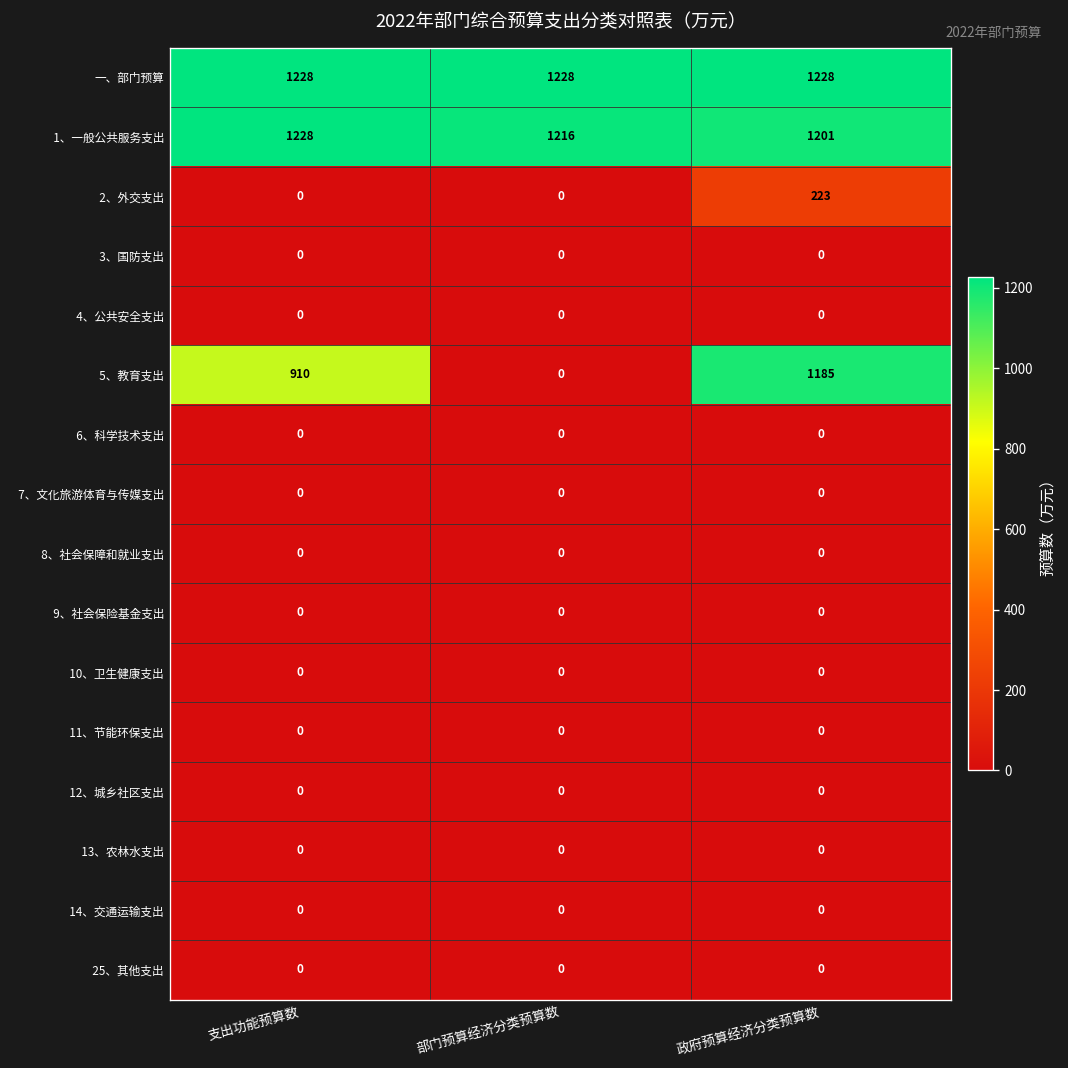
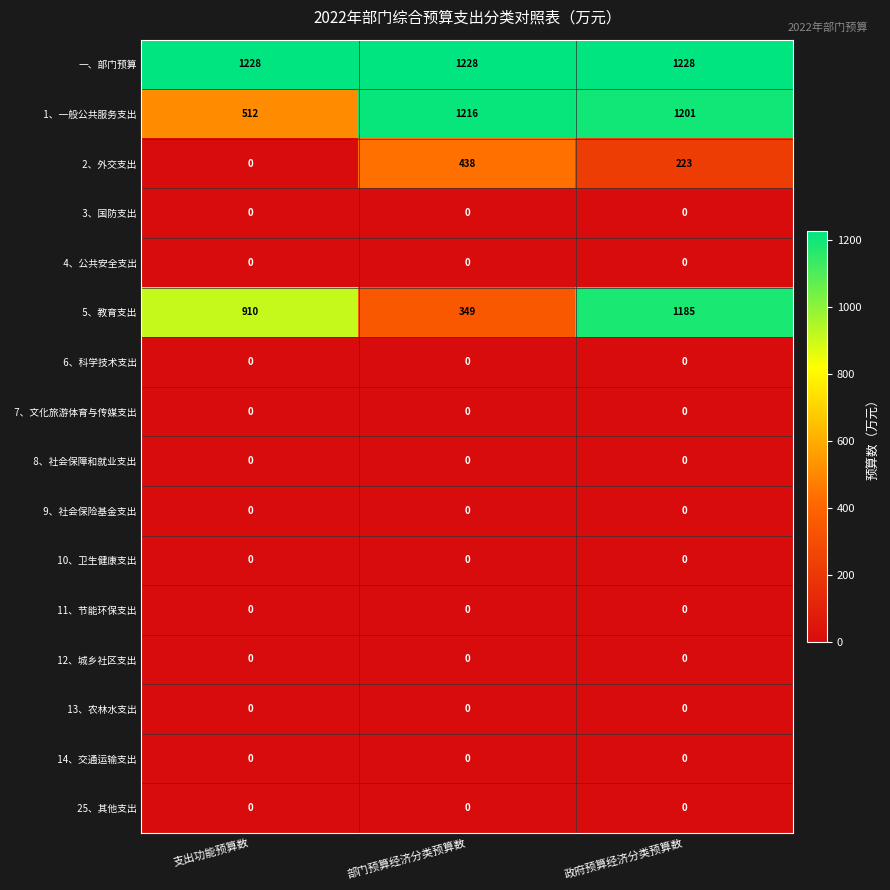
1、一般公共服务支出, 支出功能预算数: 1228 -> 512
2、外交支出, 部门预算经济分类预算数: 0 -> 438
5、教育支出, 部门预算经济分类预算数: 0 -> 349
